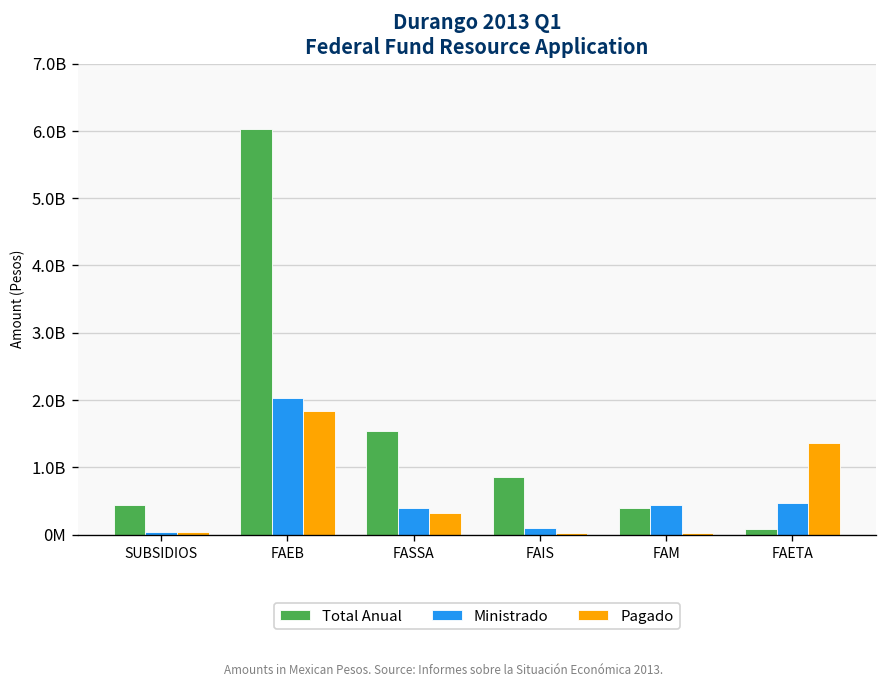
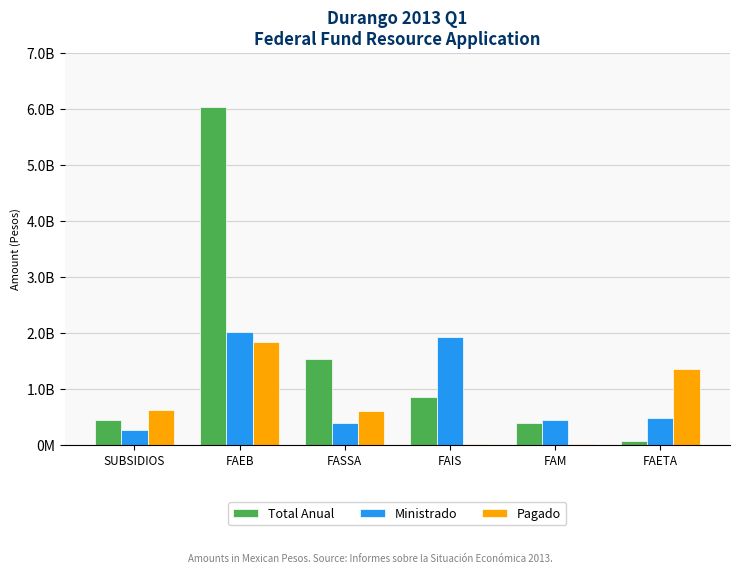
Ministrado, SUBSIDIOS: 0 -> 300000000
Pagado, SUBSIDIOS: 0 -> 600000000
Pagado, FASSA: 300000000 -> 600000000
Ministrado, FAIS: 100000000 -> 1900000000
